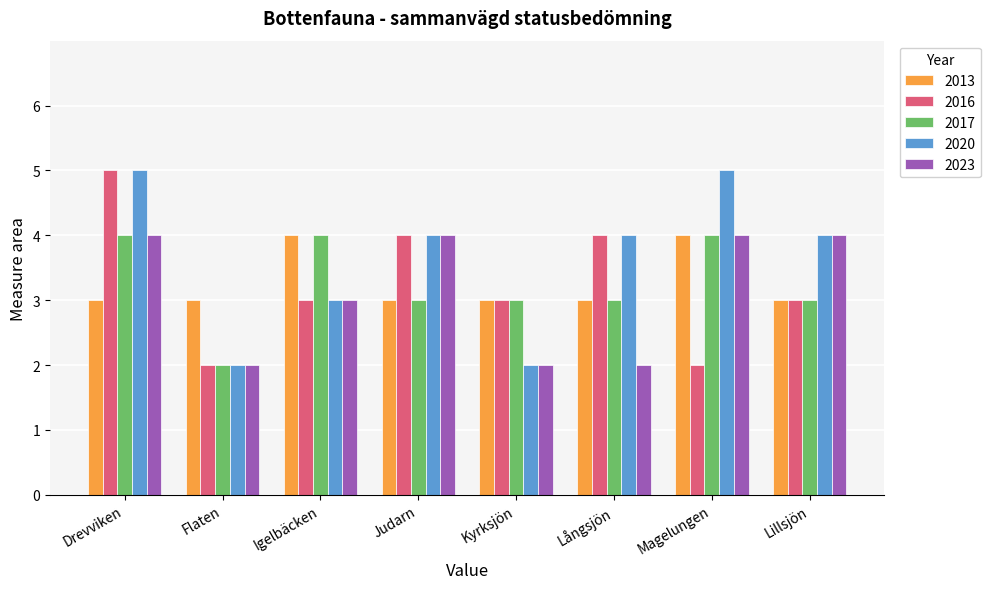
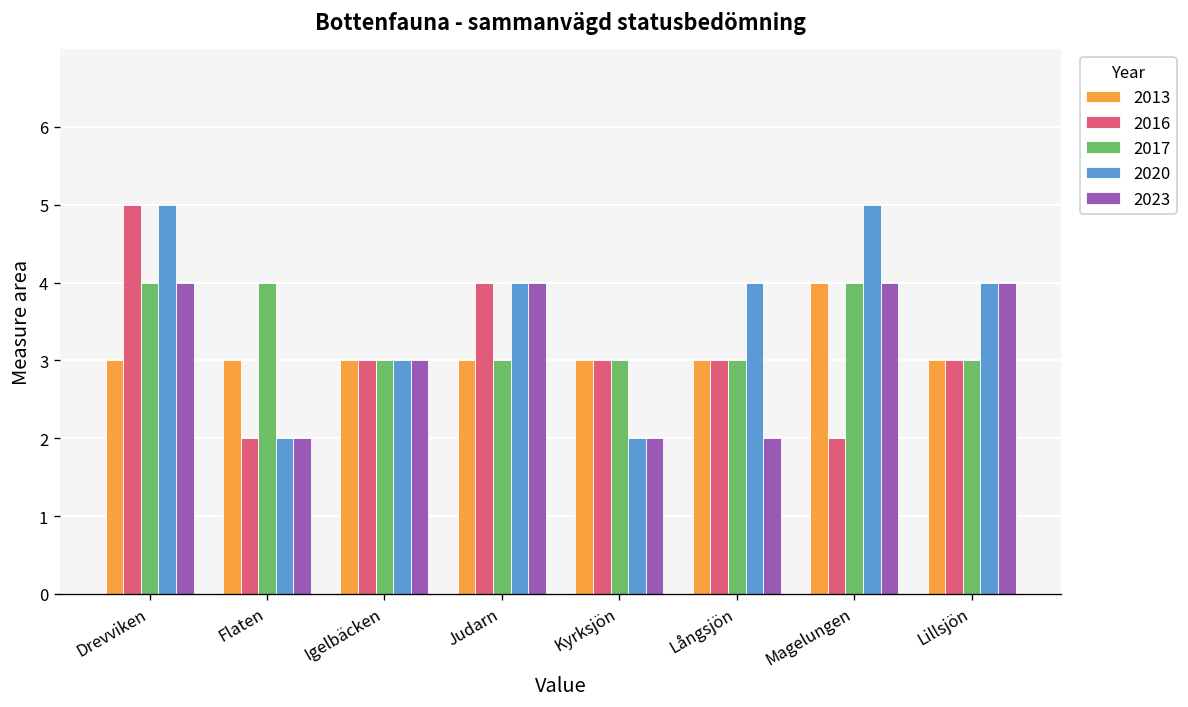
2017, Flaten: 2 -> 4
2013, Igelbäcken: 4 -> 3
2017, Igelbäcken: 4 -> 3
2016, Långsjön: 4 -> 3
